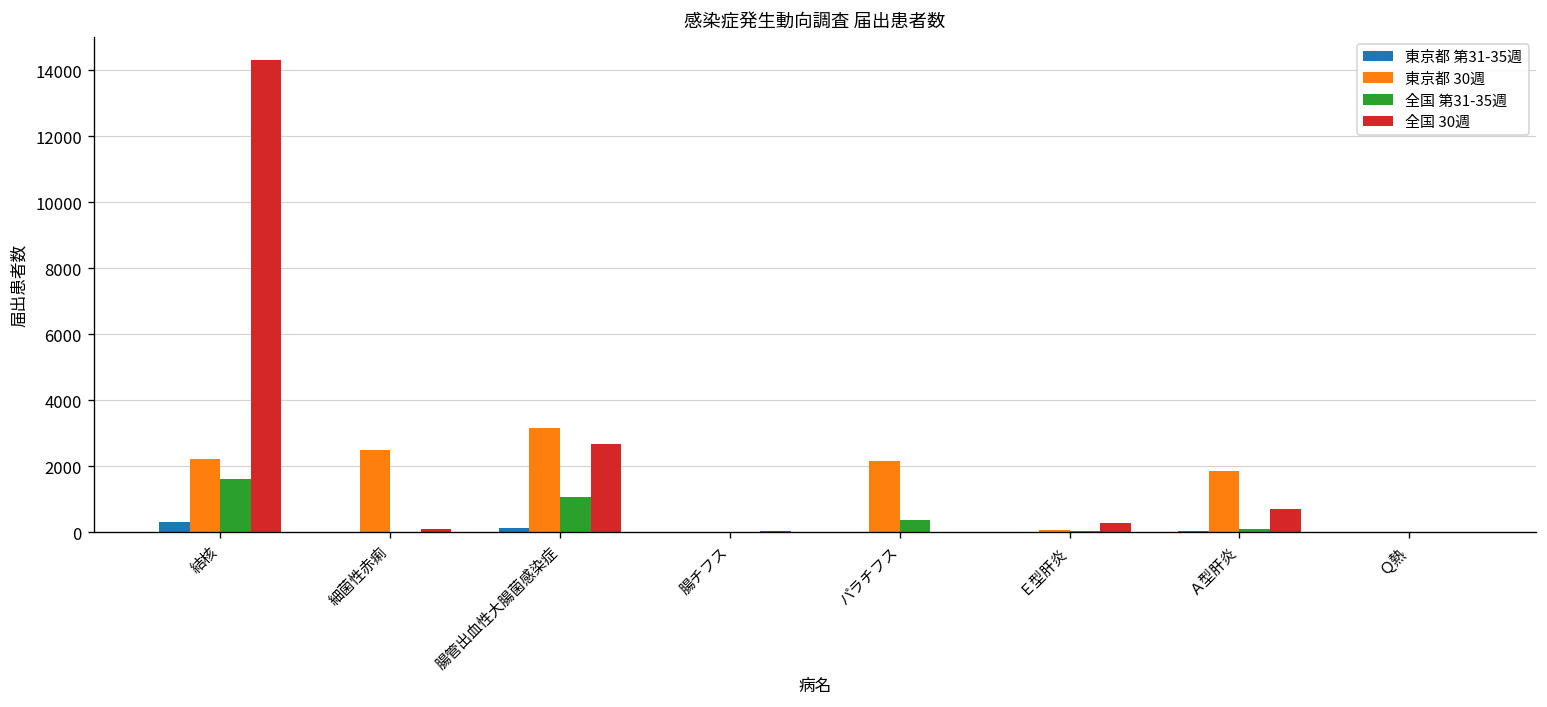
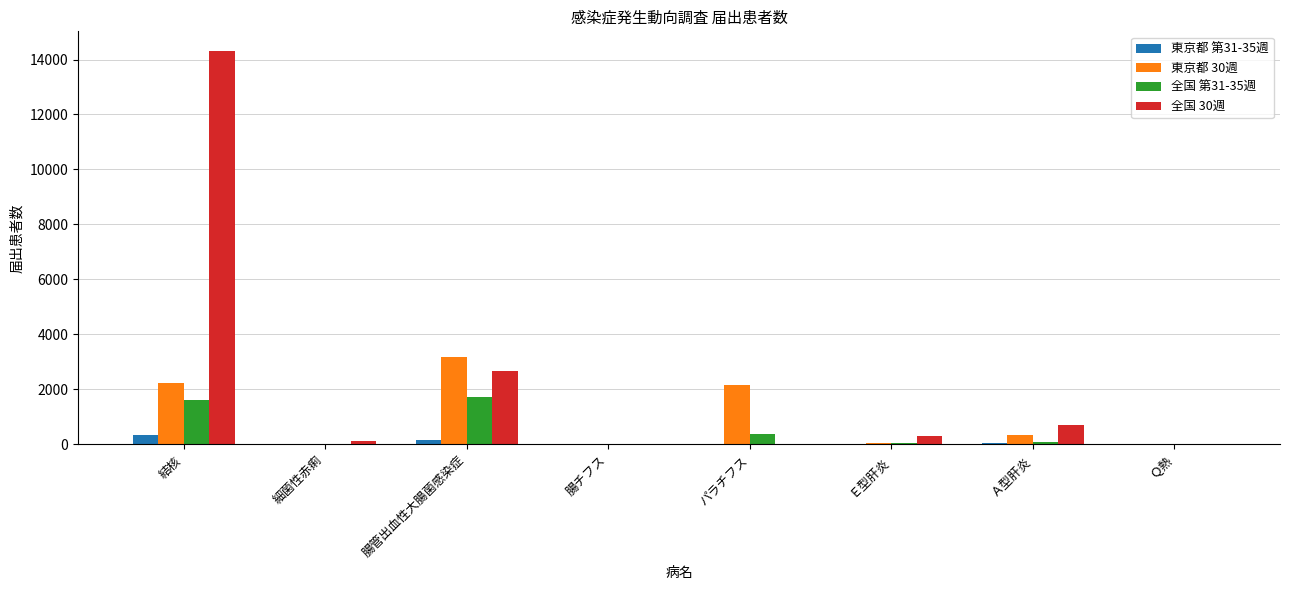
東京都 30週, 細菌性赤痢: 2500 -> 0
全国 第31-35週, 腸管出血性大腸菌感染症: 1100 -> 1700
東京都 30週, Ａ型肝炎: 1900 -> 300
